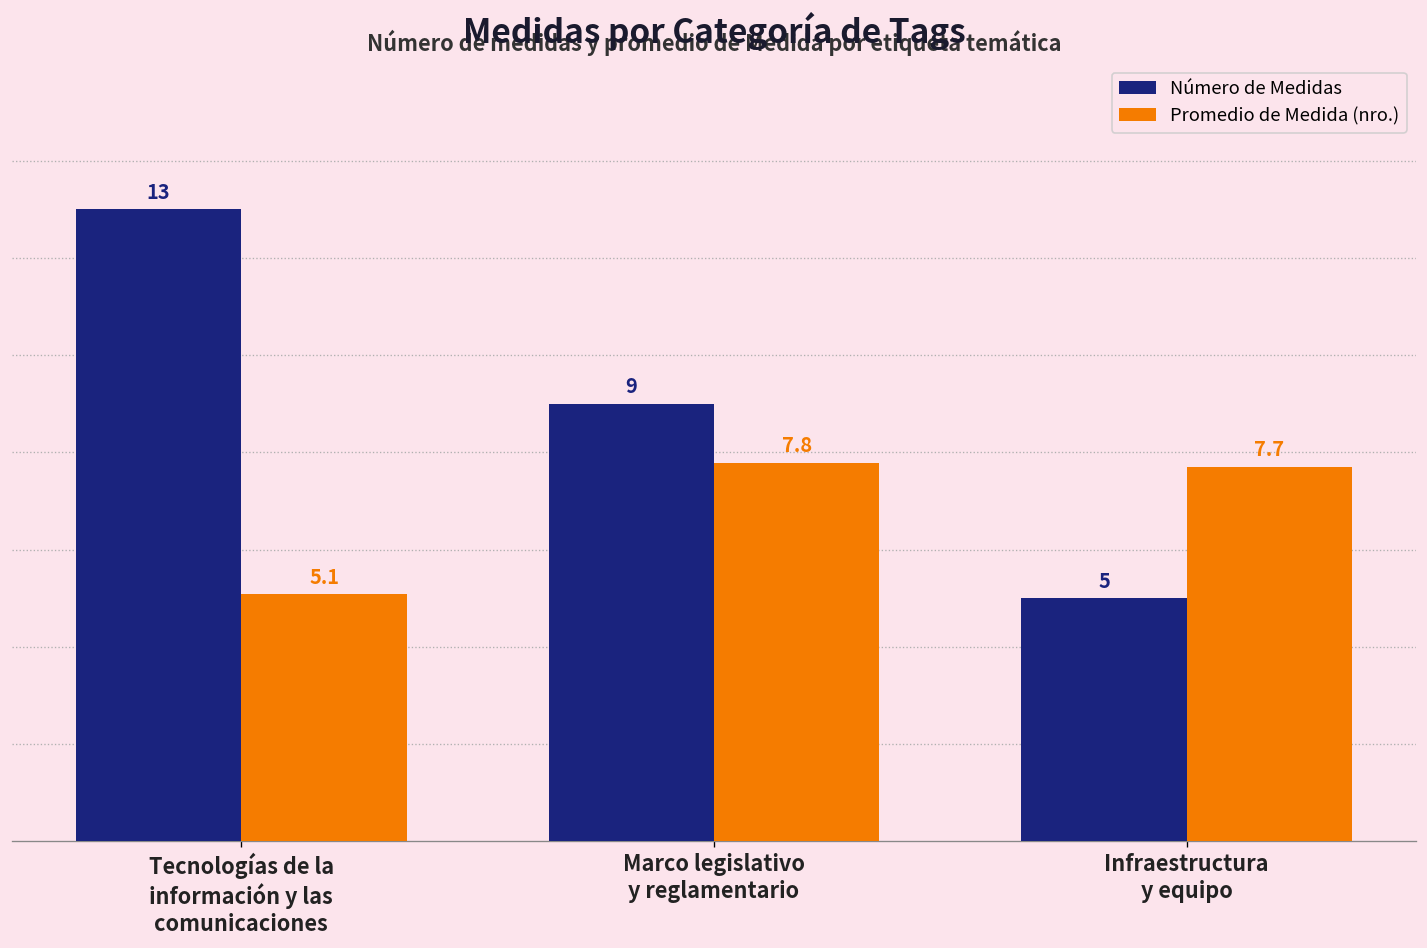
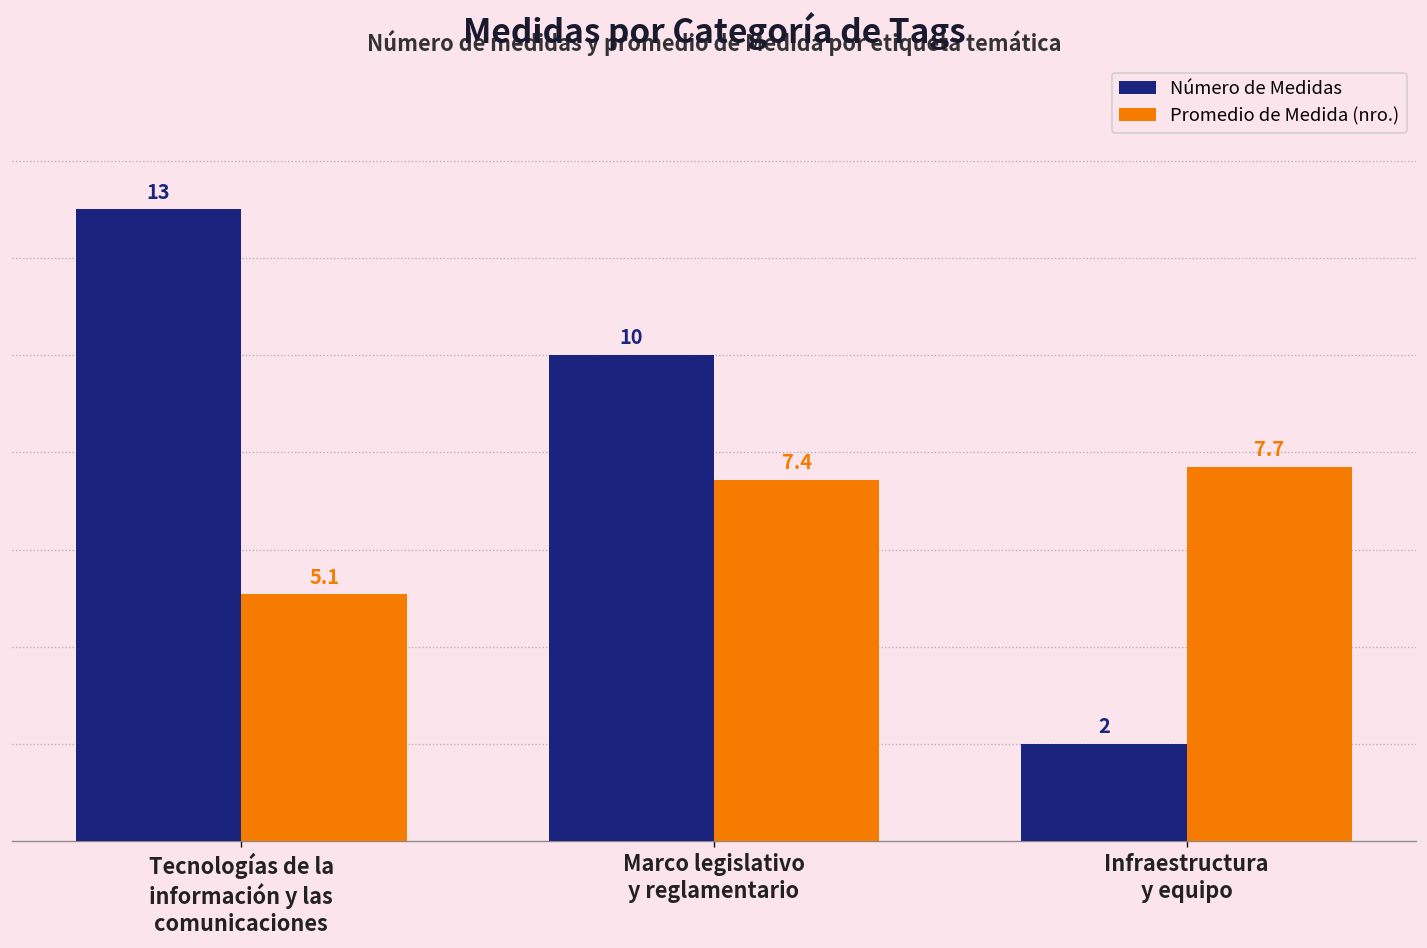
Número de Medidas, Marco legislativo y reglamentario: 9 -> 10
Promedio de Medida (nro.), Marco legislativo y reglamentario: 7.8 -> 7.4
Número de Medidas, Infraestructura y equipo: 5 -> 2
